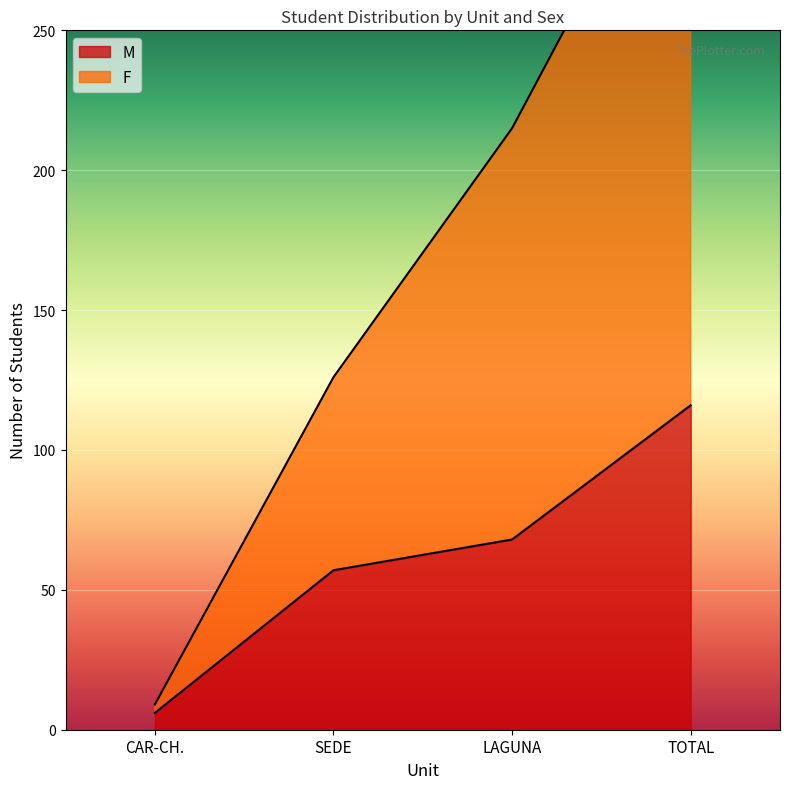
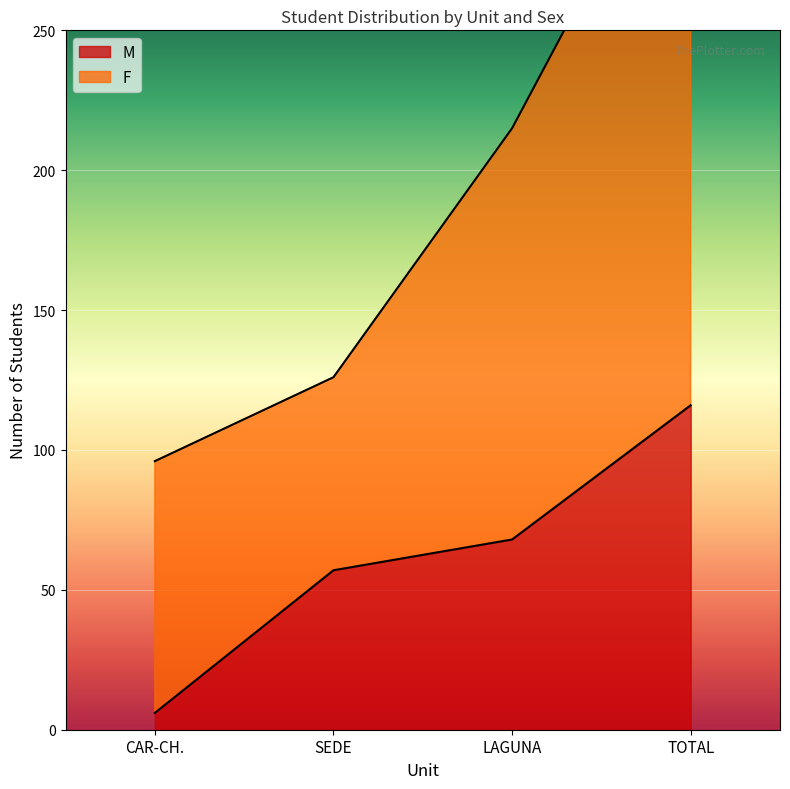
F, CAR-CH.: 3 -> 90
